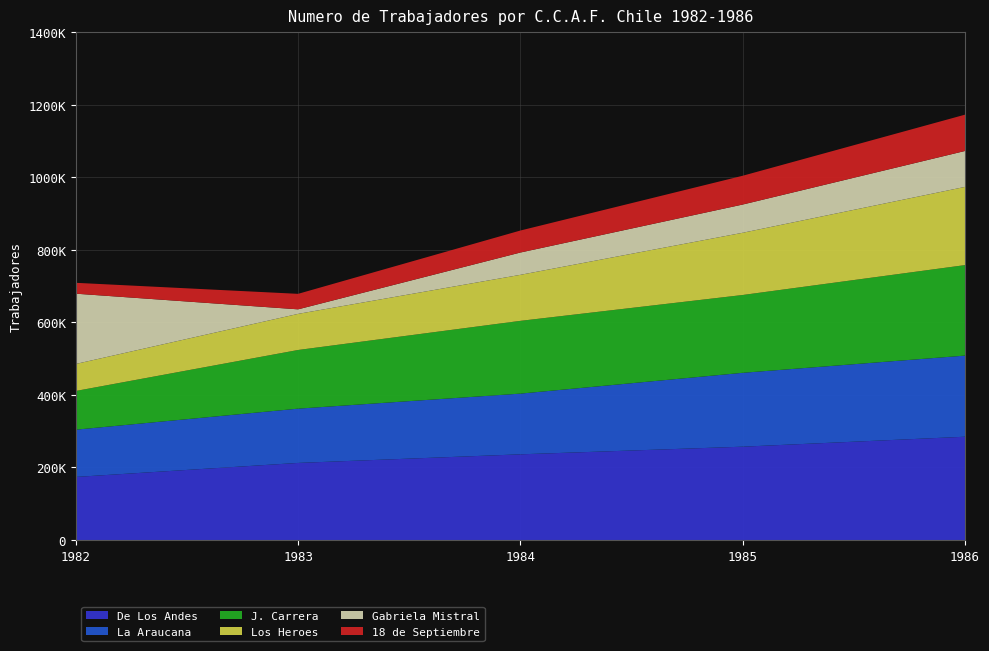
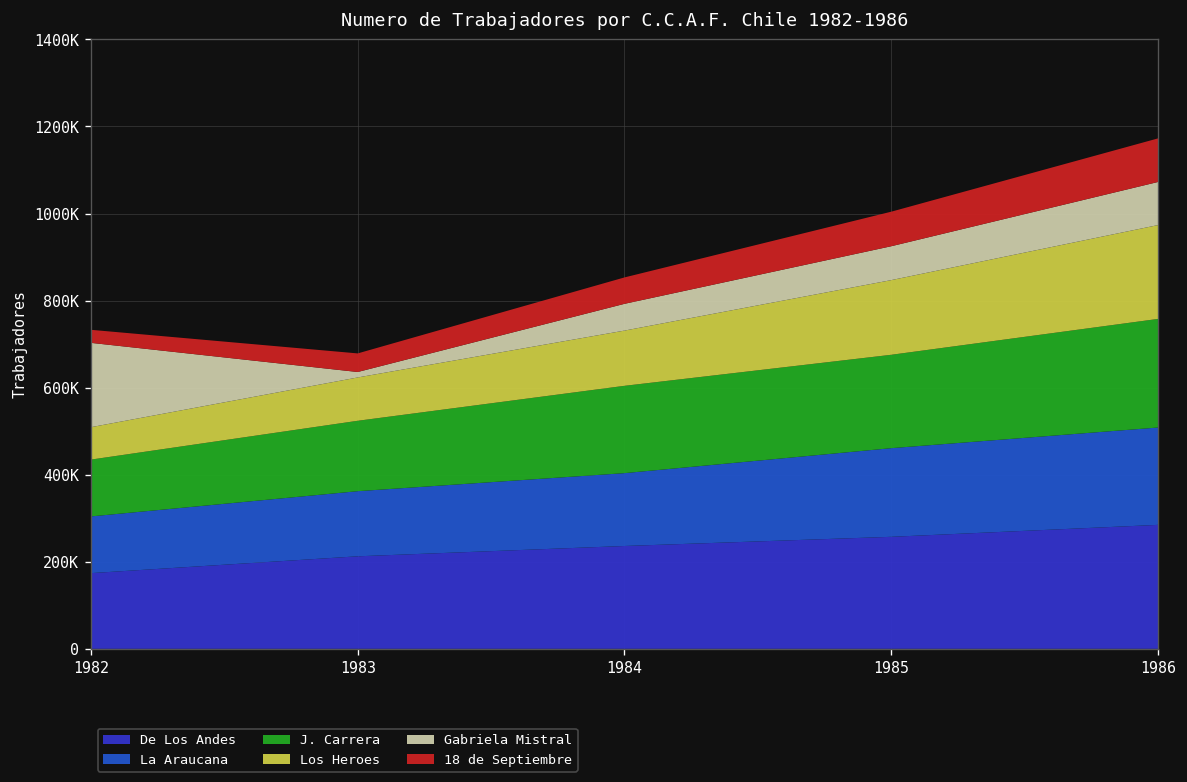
J. Carrera, 1982: 110000 -> 130000
